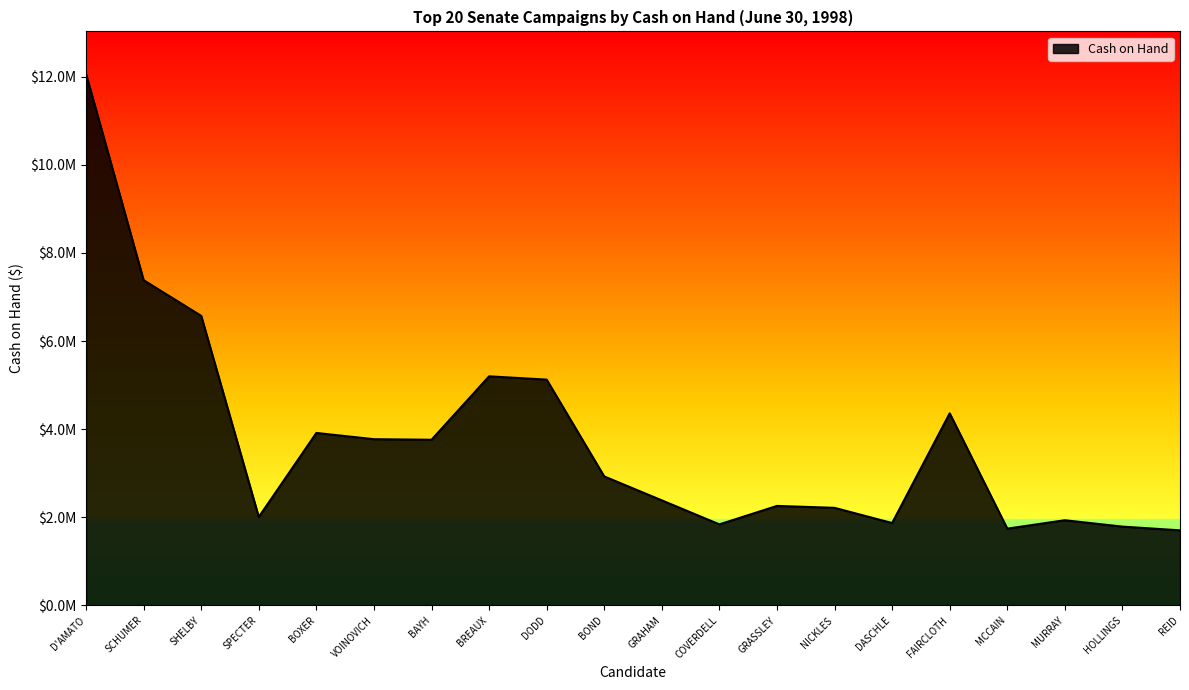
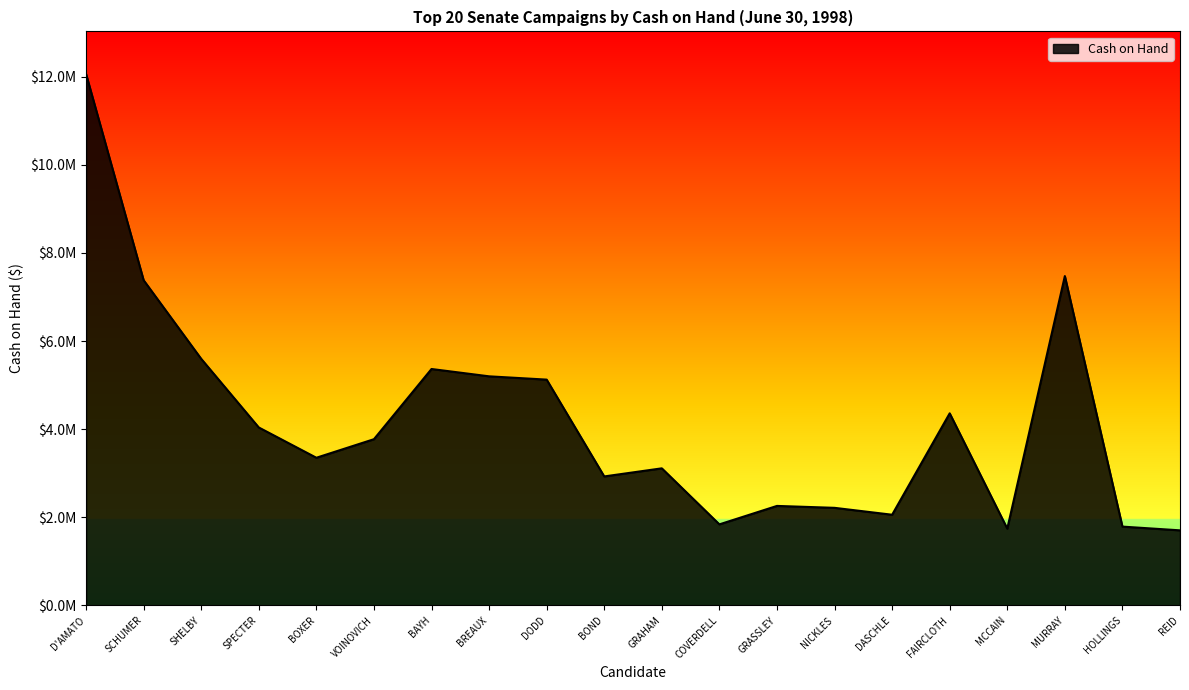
SHELBY: $6600000 -> $5600000
SPECTER: $2000000 -> $4000000
BOXER: $3900000 -> $3400000
BAYH: $3800000 -> $5400000
GRAHAM: $2400000 -> $3100000
DASCHLE: $1900000 -> $2100000
MURRAY: $1900000 -> $7500000
